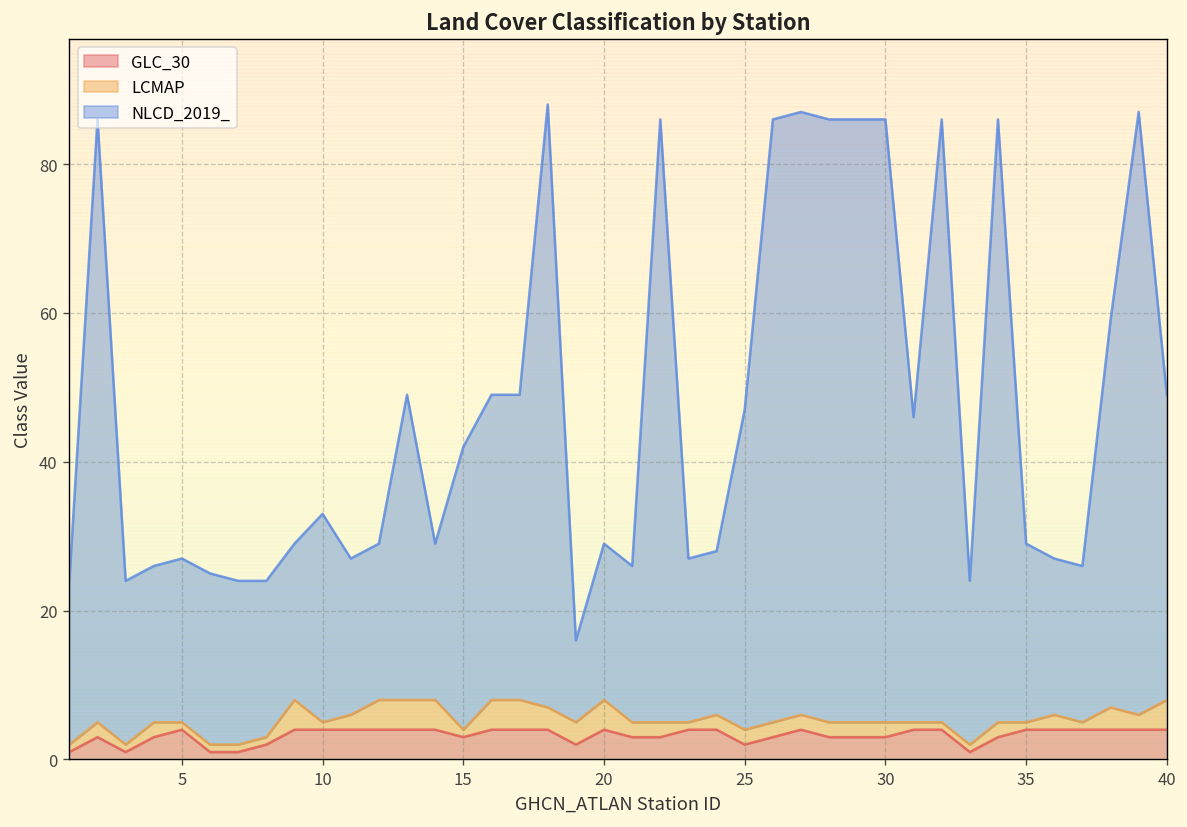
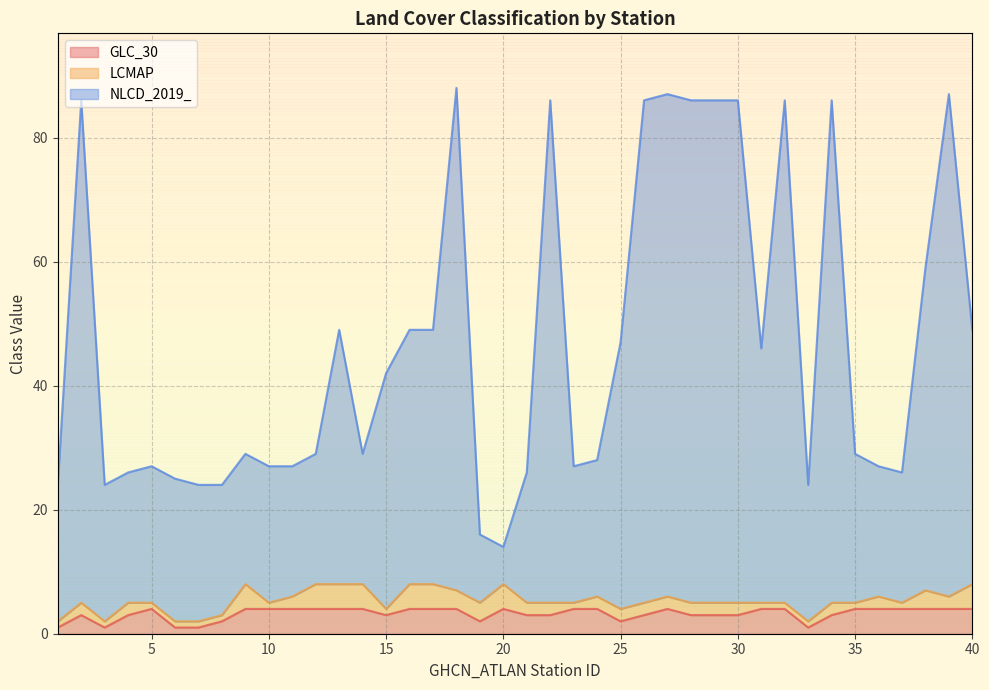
NLCD_2019_, 10: 28 -> 22
NLCD_2019_, 20: 21 -> 6
